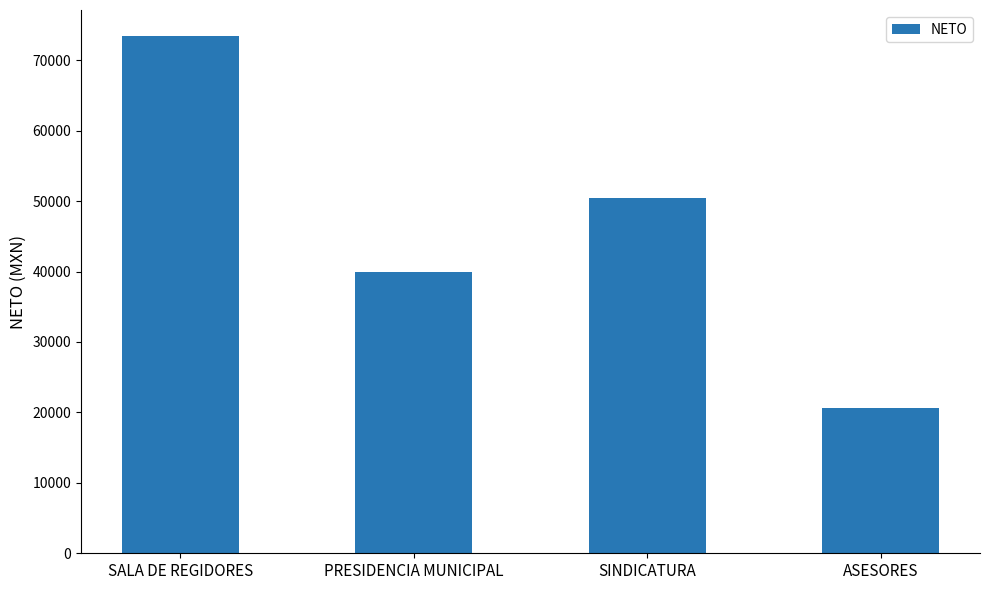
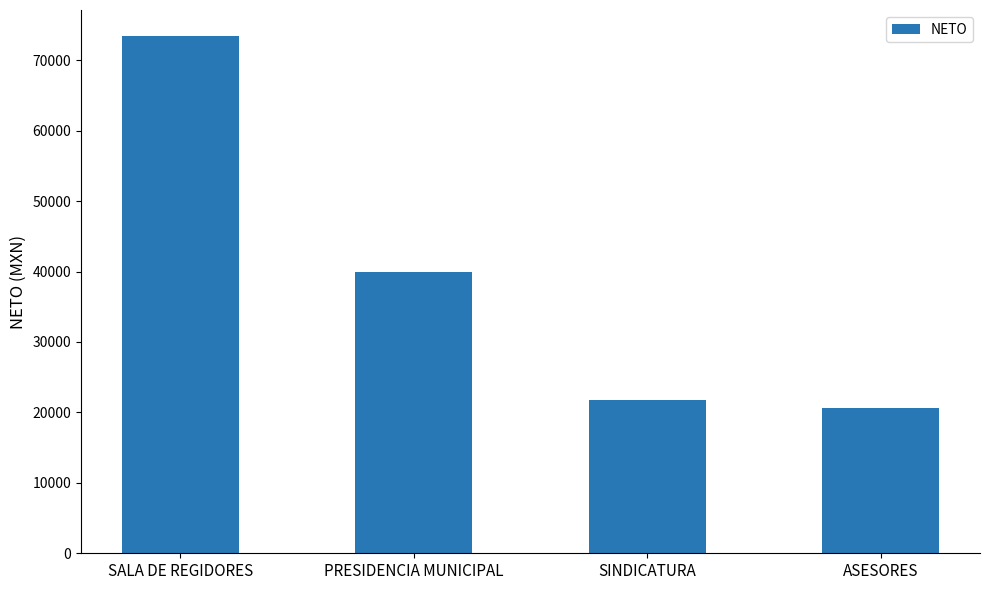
SINDICATURA: 50000 -> 22000
